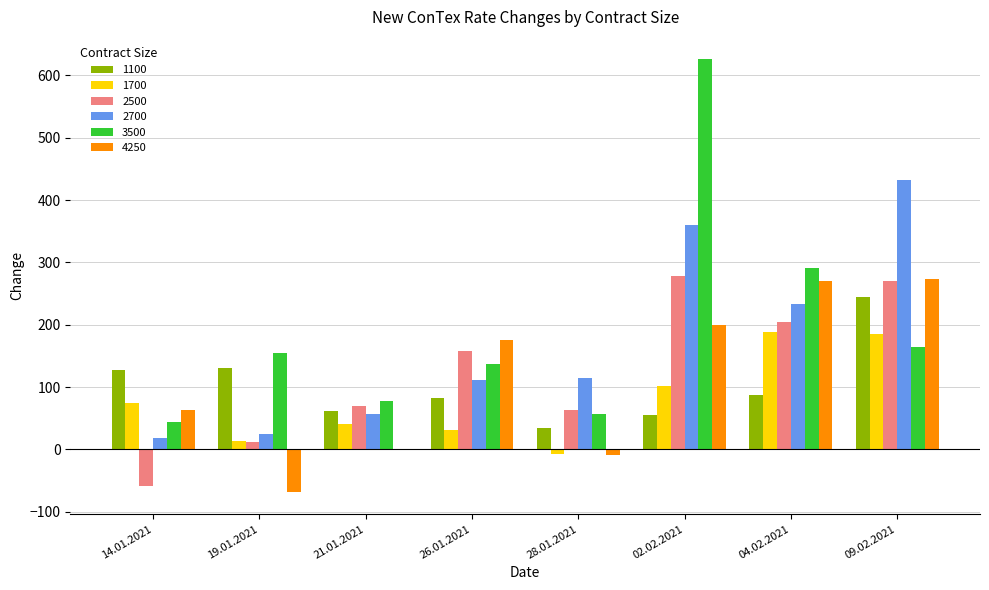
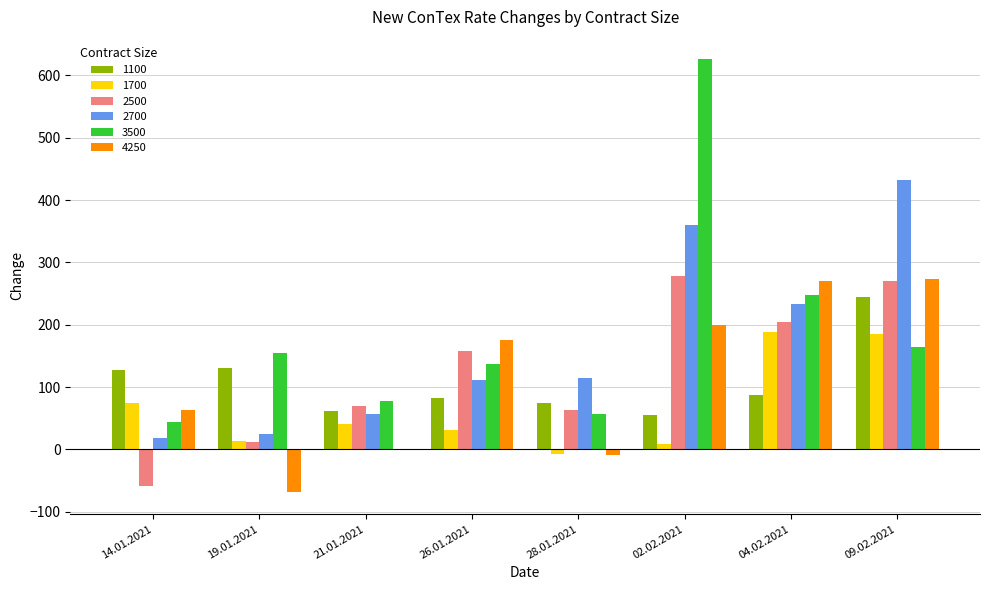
1100, 28.01.2021: 30 -> 70
1700, 02.02.2021: 100 -> 10
3500, 04.02.2021: 290 -> 250
